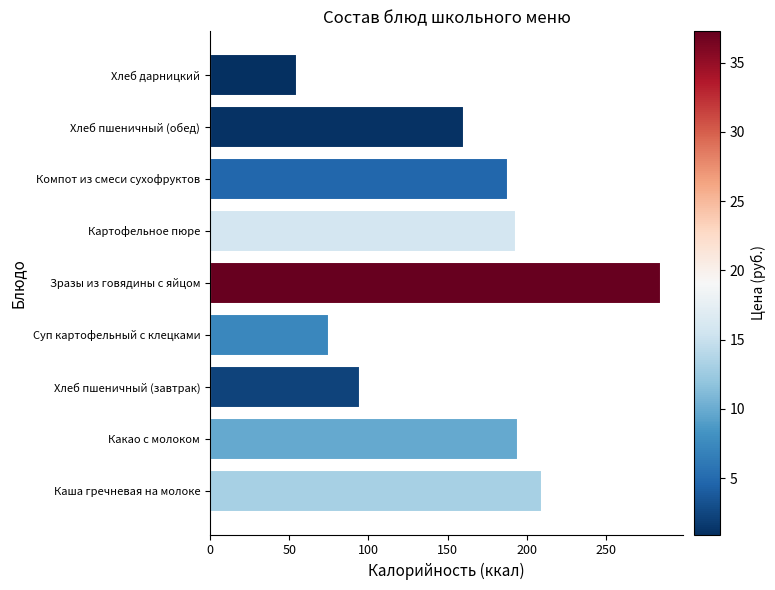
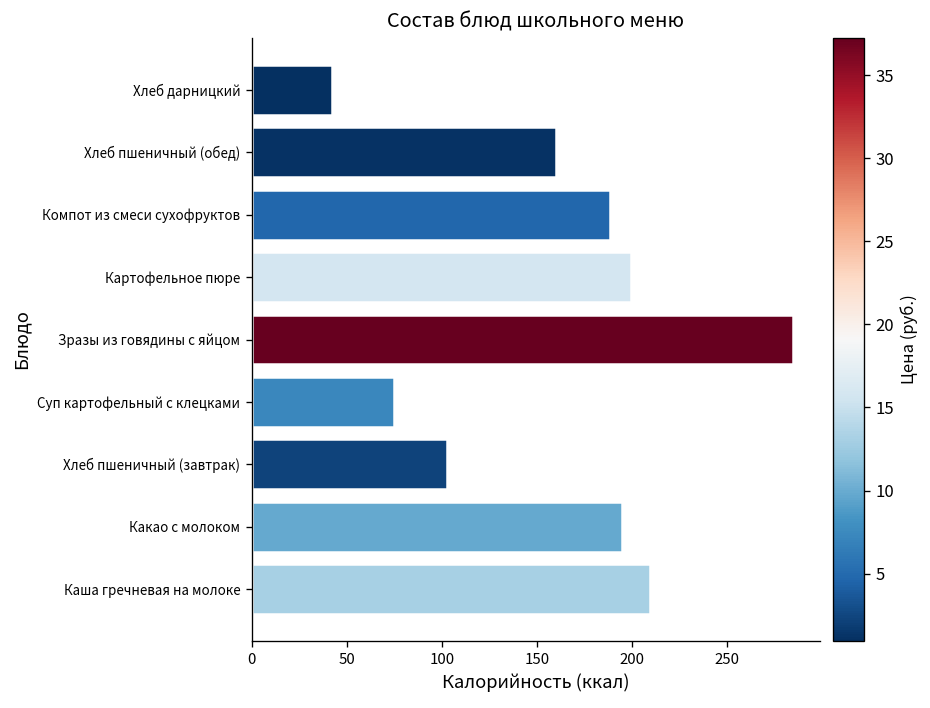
Хлеб дарницкий: 55 -> 42
Картофельное пюре: 193 -> 200
Хлеб пшеничный (завтрак): 94 -> 103
